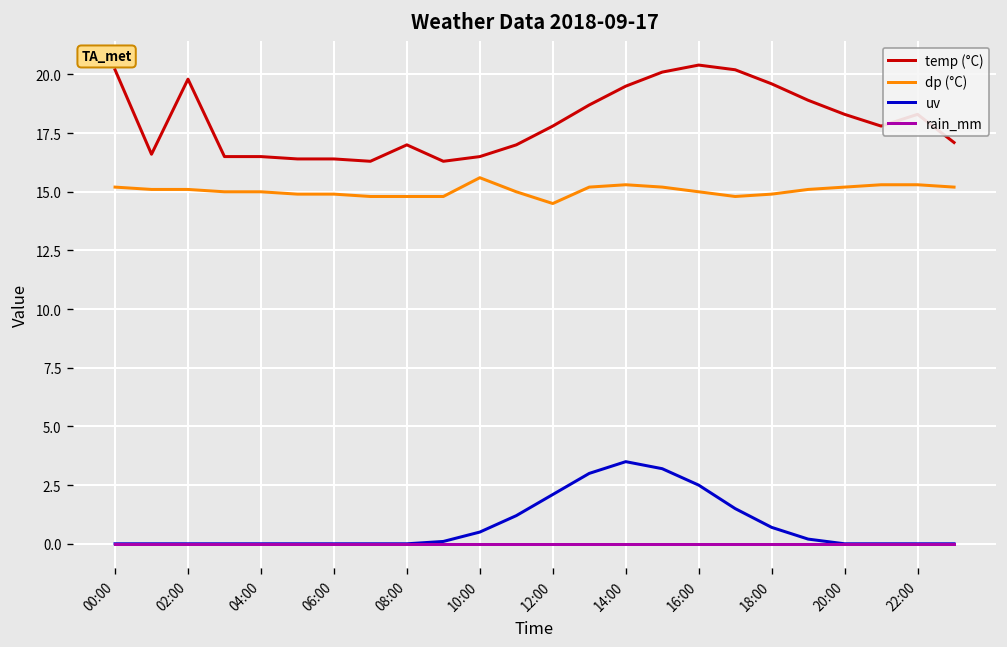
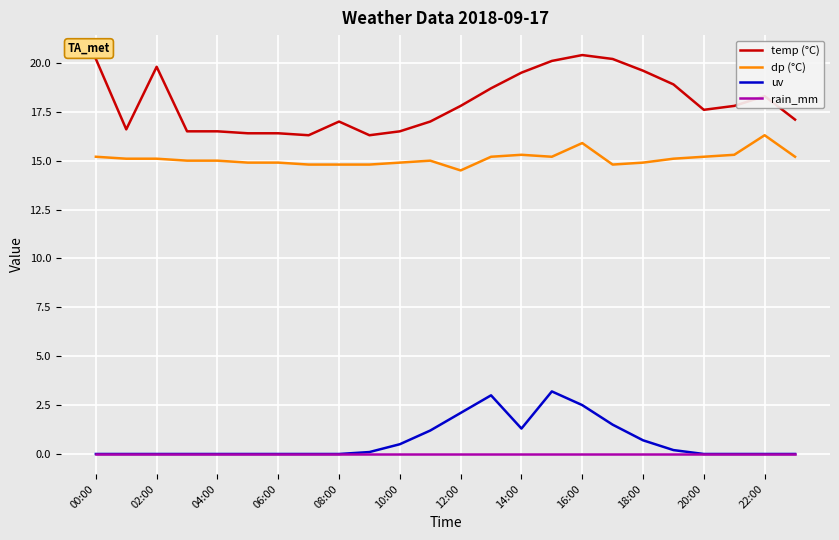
dp (°C), 10:00: 15.6 -> 14.9
uv, 14:00: 3.5 -> 1.3
dp (°C), 16:00: 15.0 -> 15.9
temp (°C), 20:00: 18.3 -> 17.6
dp (°C), 22:00: 15.3 -> 16.3
